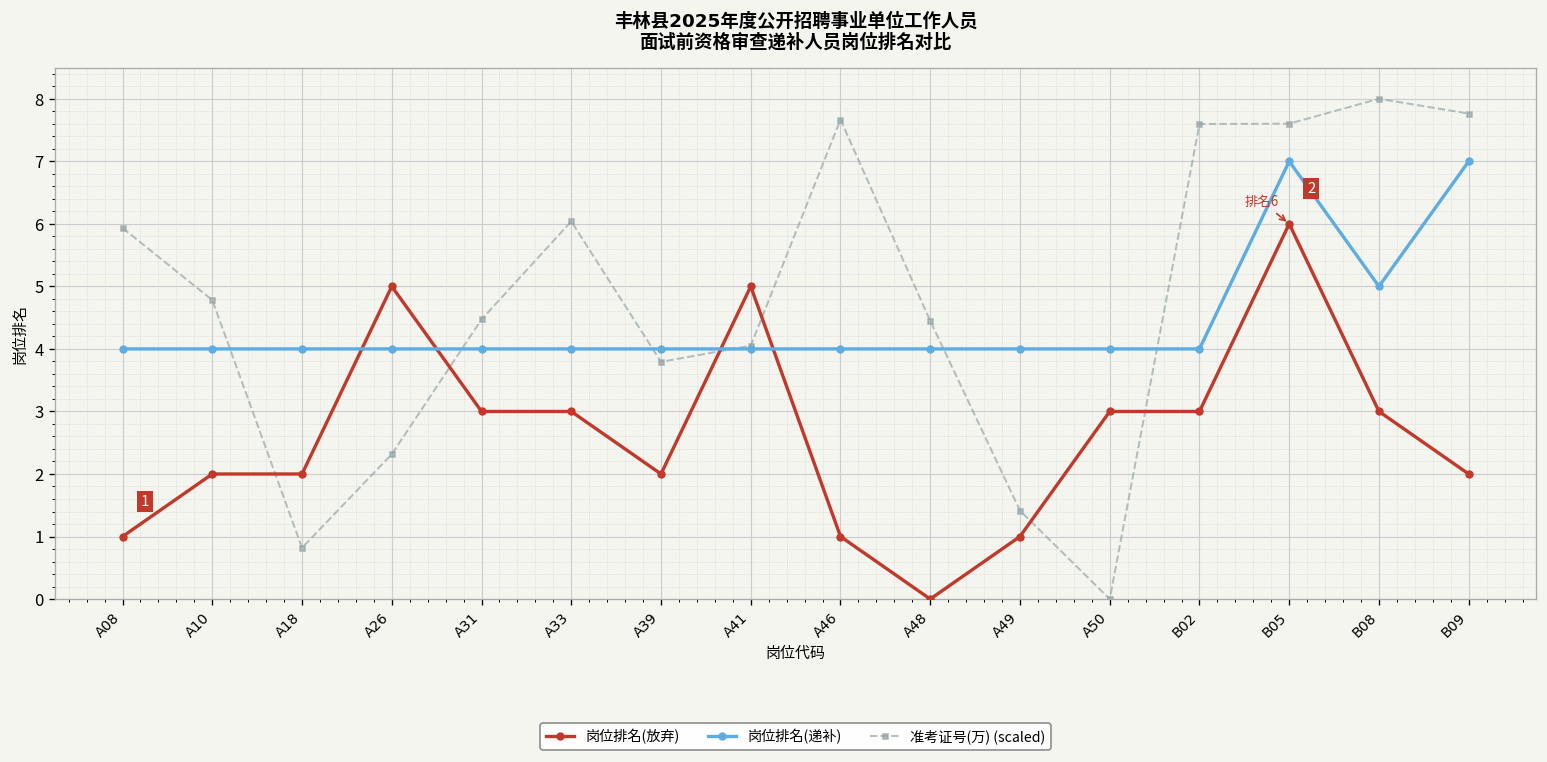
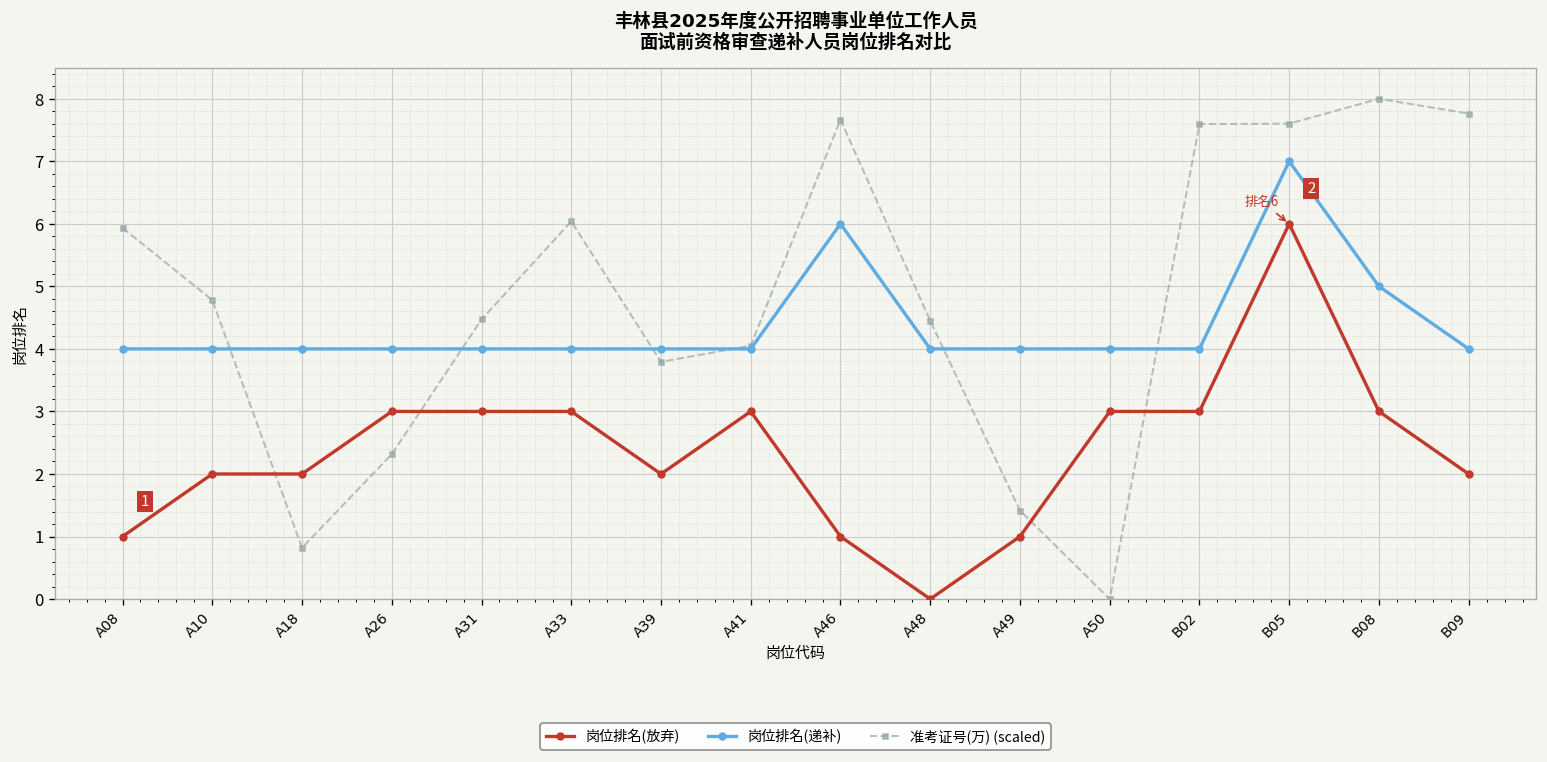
岗位排名(放弃), A26: 5 -> 3
岗位排名(放弃), A41: 5 -> 3
岗位排名(递补), A46: 4 -> 6
岗位排名(递补), B09: 7 -> 4
